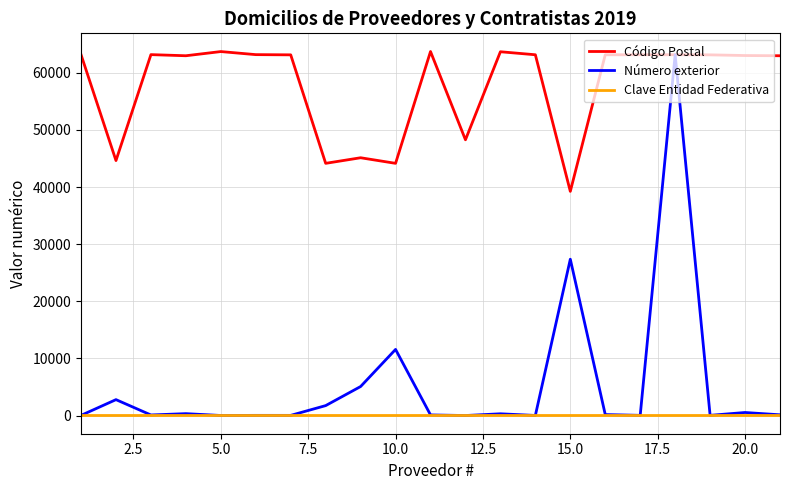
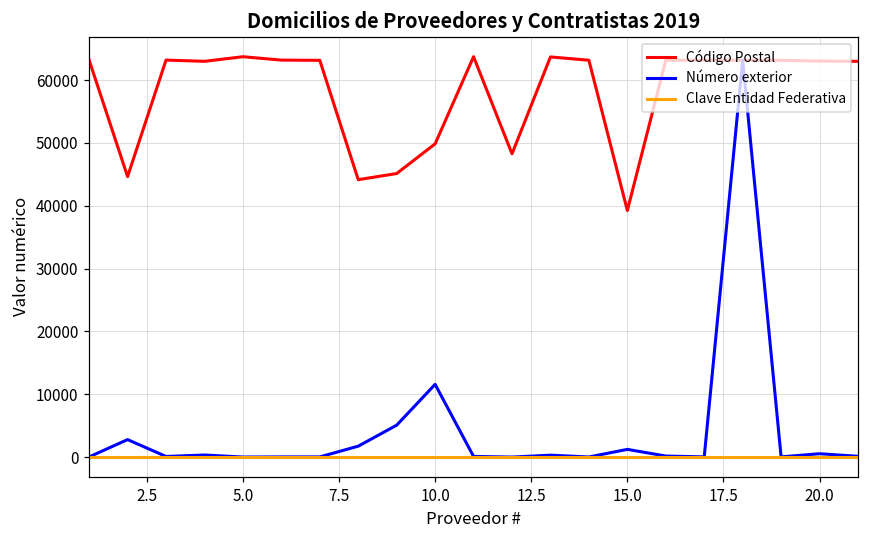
Código Postal, 10.0: 44000 -> 50000
Número exterior, 15.0: 27000 -> 1000
